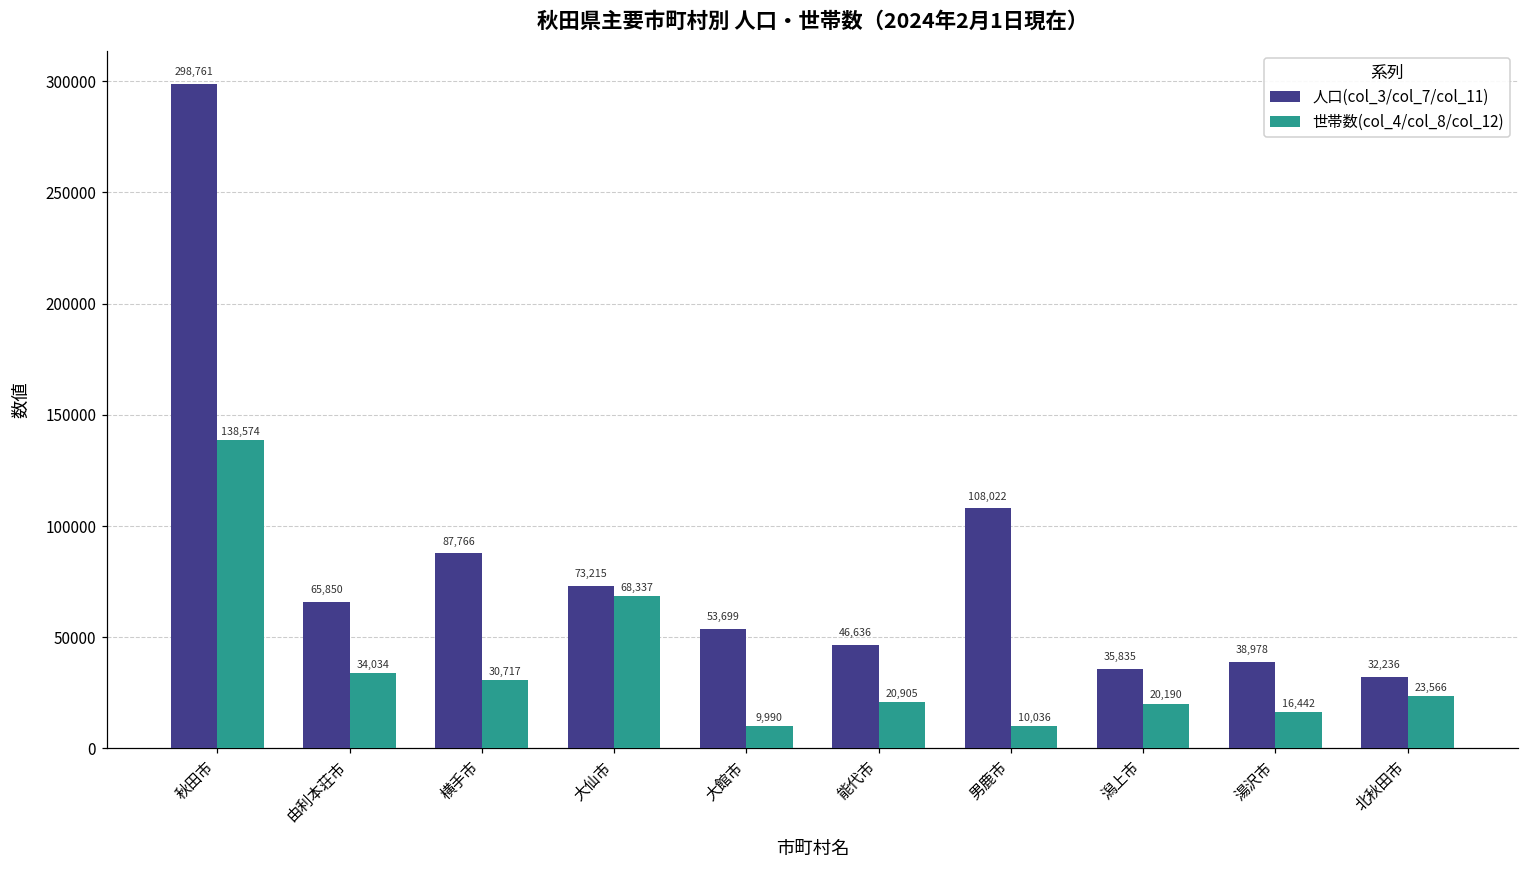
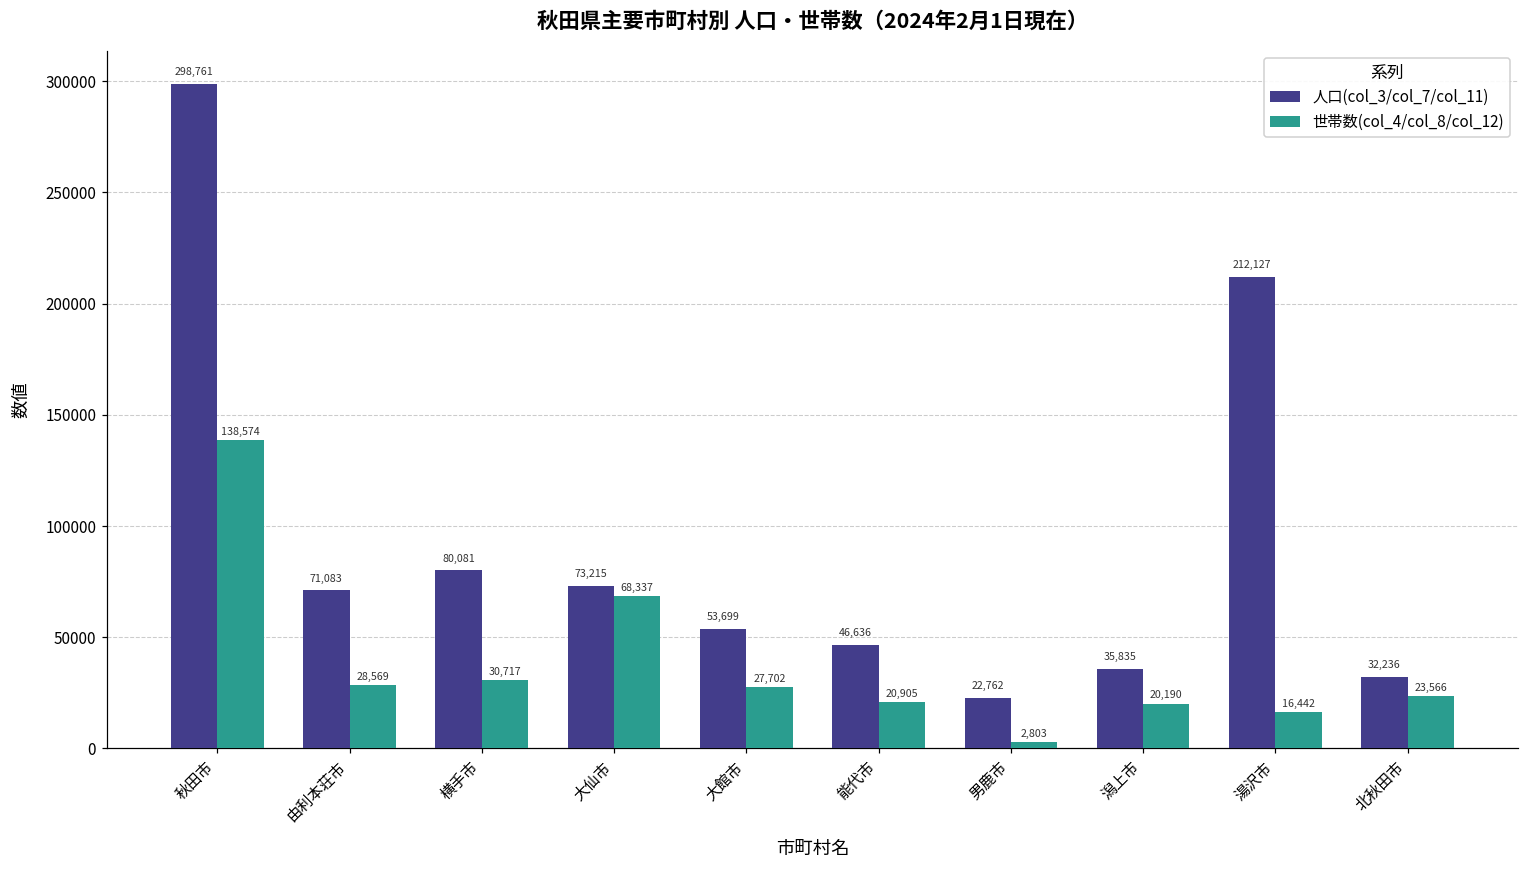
人口(col_3/col_7/col_11), 由利本荘市: 65,850 -> 71,083
世帯数(col_4/col_8/col_12), 由利本荘市: 34,034 -> 28,569
人口(col_3/col_7/col_11), 横手市: 87,766 -> 80,081
世帯数(col_4/col_8/col_12), 大館市: 9,990 -> 27,702
人口(col_3/col_7/col_11), 男鹿市: 108,022 -> 22,762
世帯数(col_4/col_8/col_12), 男鹿市: 10,036 -> 2,803
人口(col_3/col_7/col_11), 湯沢市: 38,978 -> 212,127
